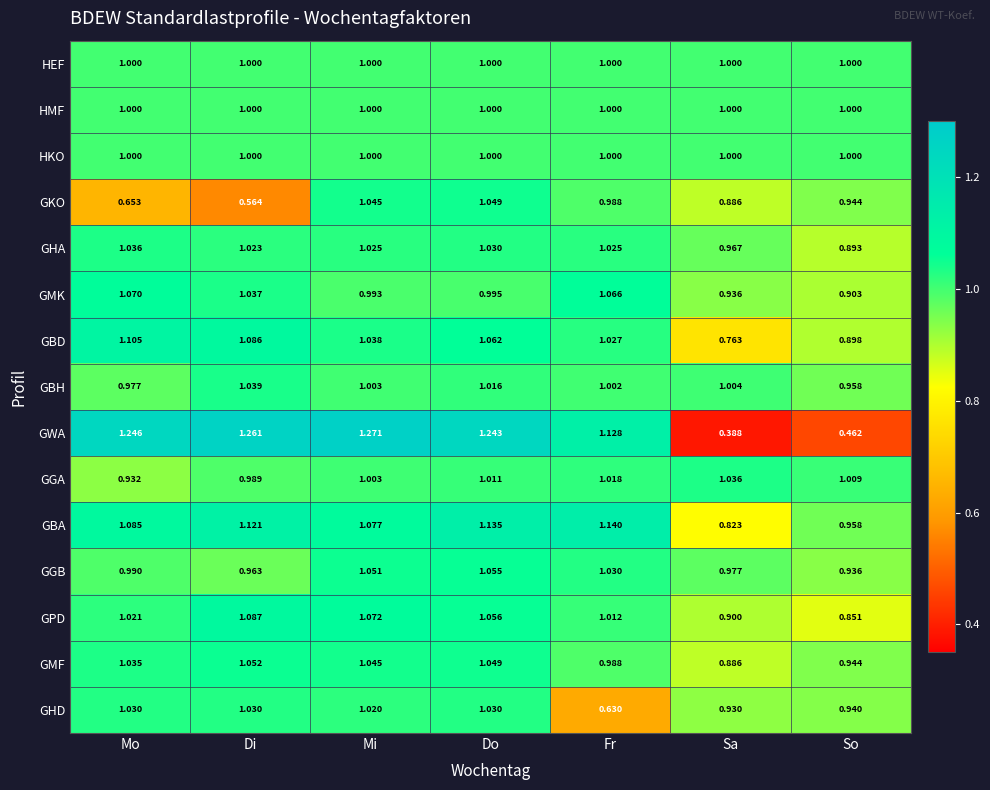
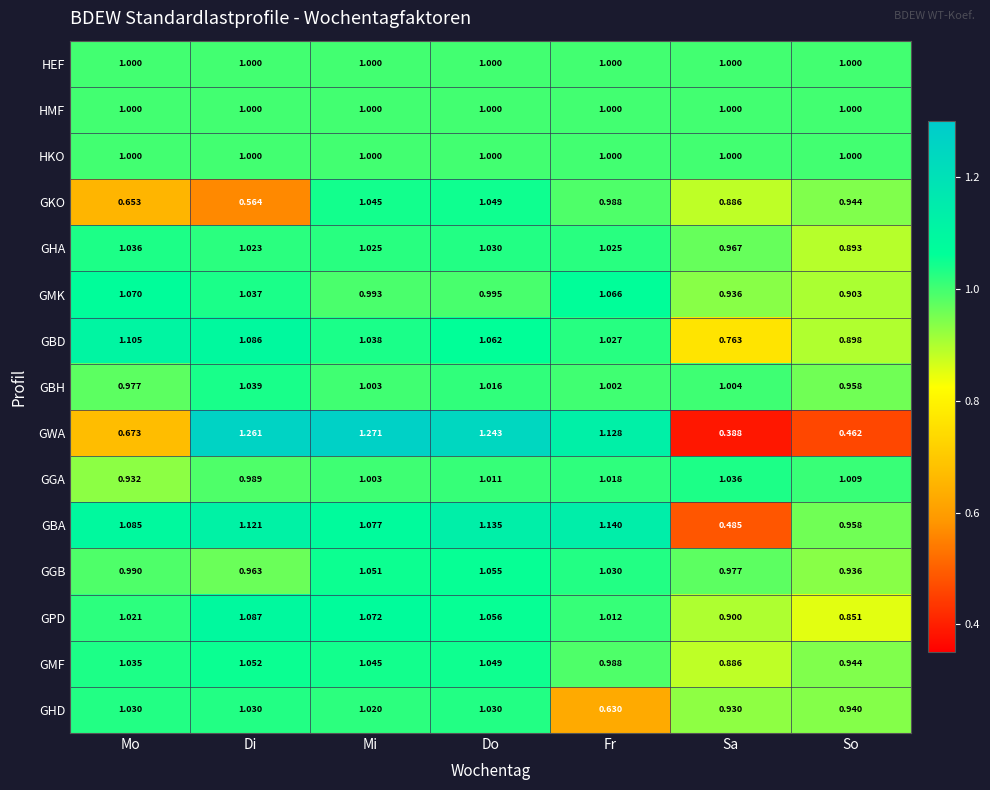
GWA, Mo: 1.246 -> 0.673
GBA, Sa: 0.823 -> 0.485
